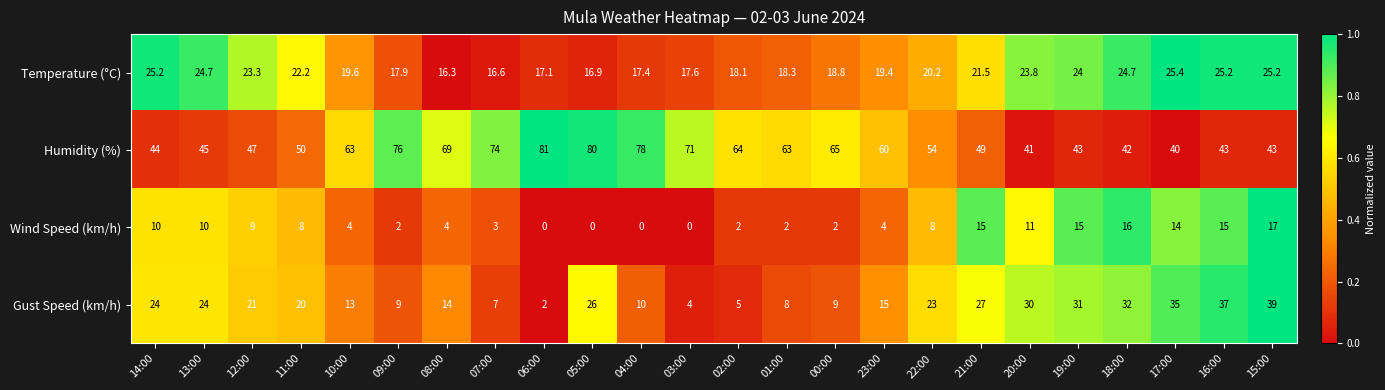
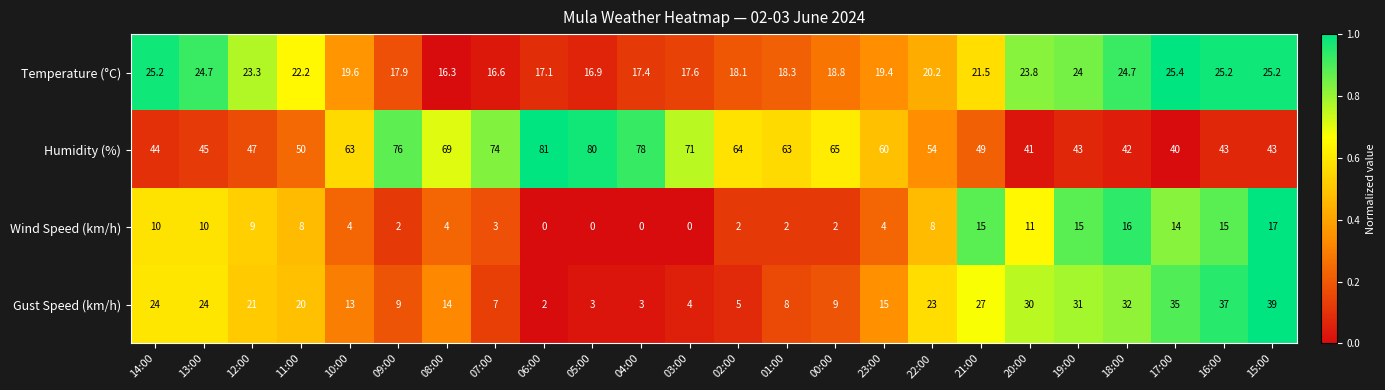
Gust Speed (km/h), 05:00: 26 -> 3
Gust Speed (km/h), 04:00: 10 -> 3
